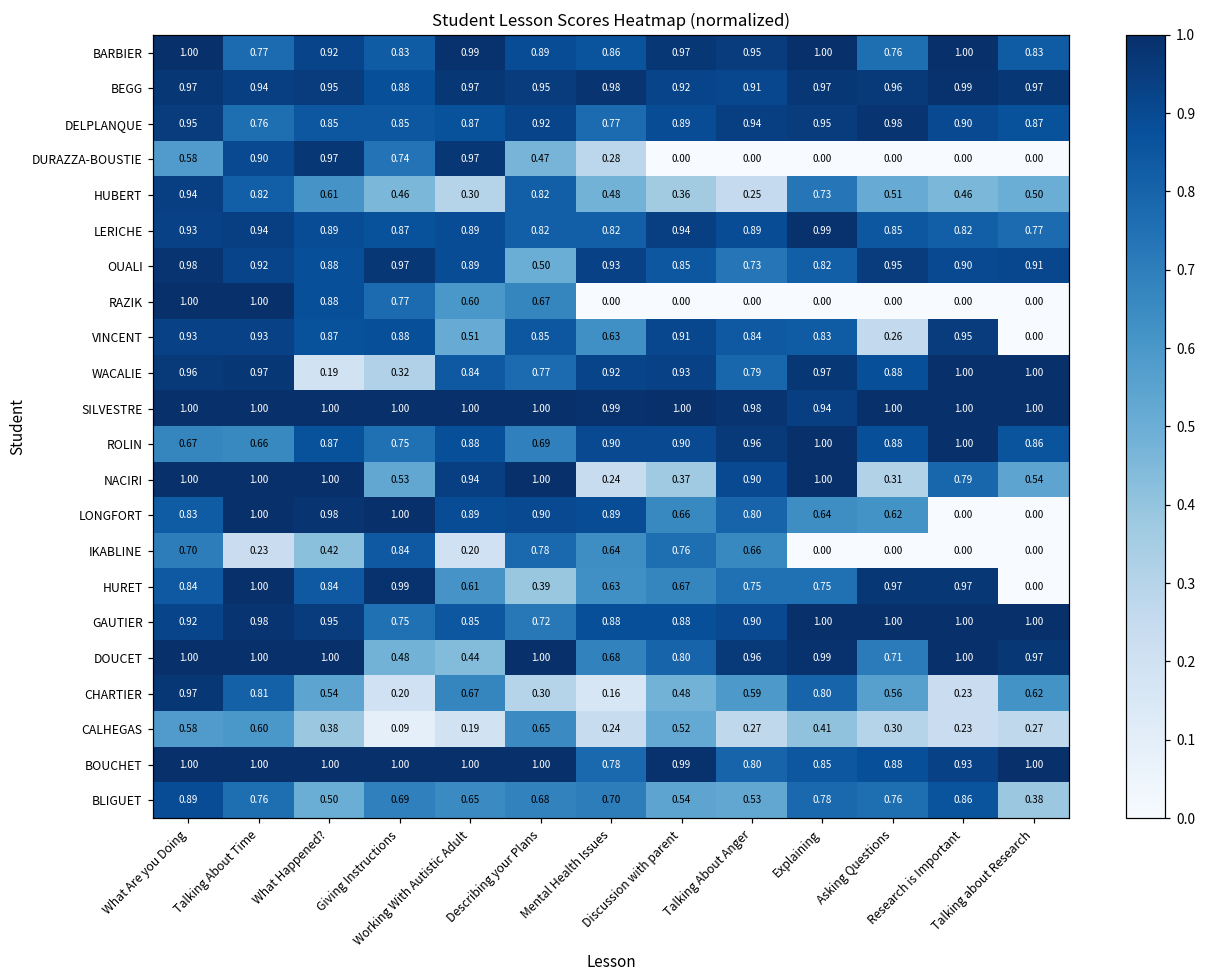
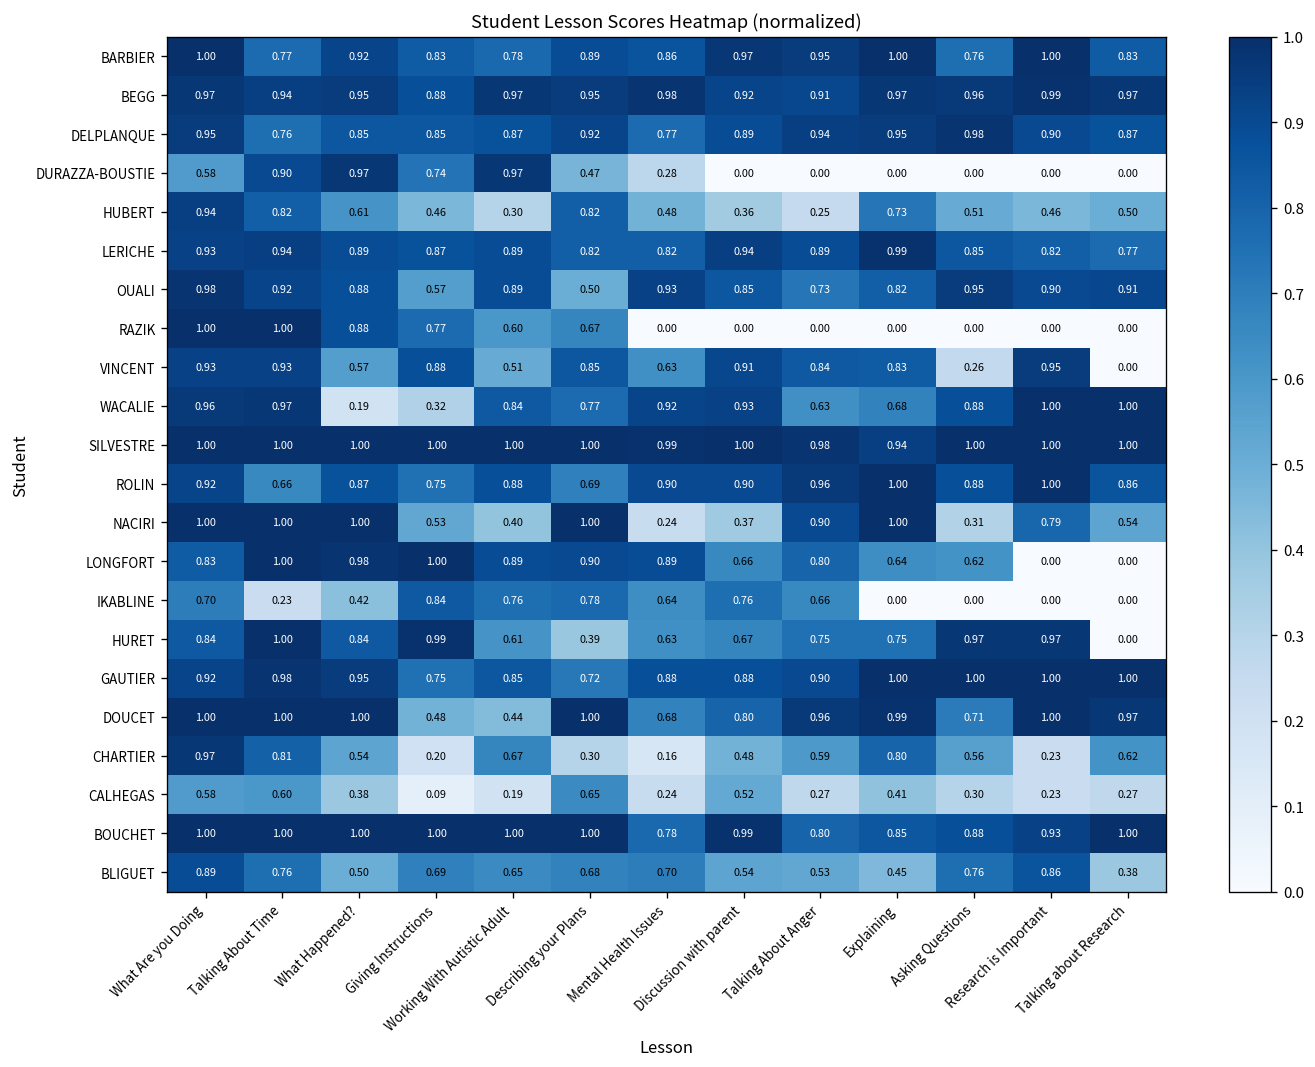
BARBIER, Working With Autistic Adult: 0.99 -> 0.78
OUALI, Giving Instructions: 0.97 -> 0.57
VINCENT, What Happened?: 0.87 -> 0.57
WACALIE, Talking About Anger: 0.79 -> 0.63
WACALIE, Explaining: 0.97 -> 0.68
ROLIN, What Are you Doing: 0.67 -> 0.92
NACIRI, Working With Autistic Adult: 0.94 -> 0.40
IKABLINE, Working With Autistic Adult: 0.20 -> 0.76
BLIGUET, Explaining: 0.78 -> 0.45
